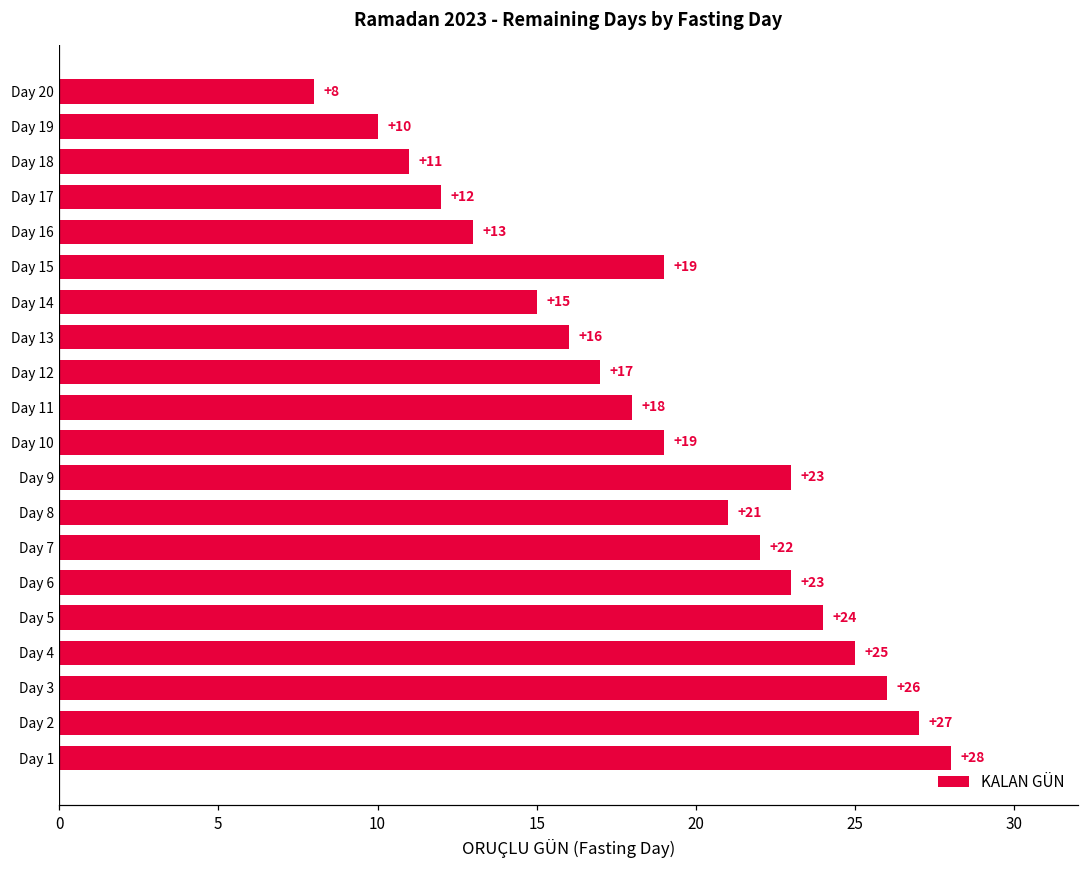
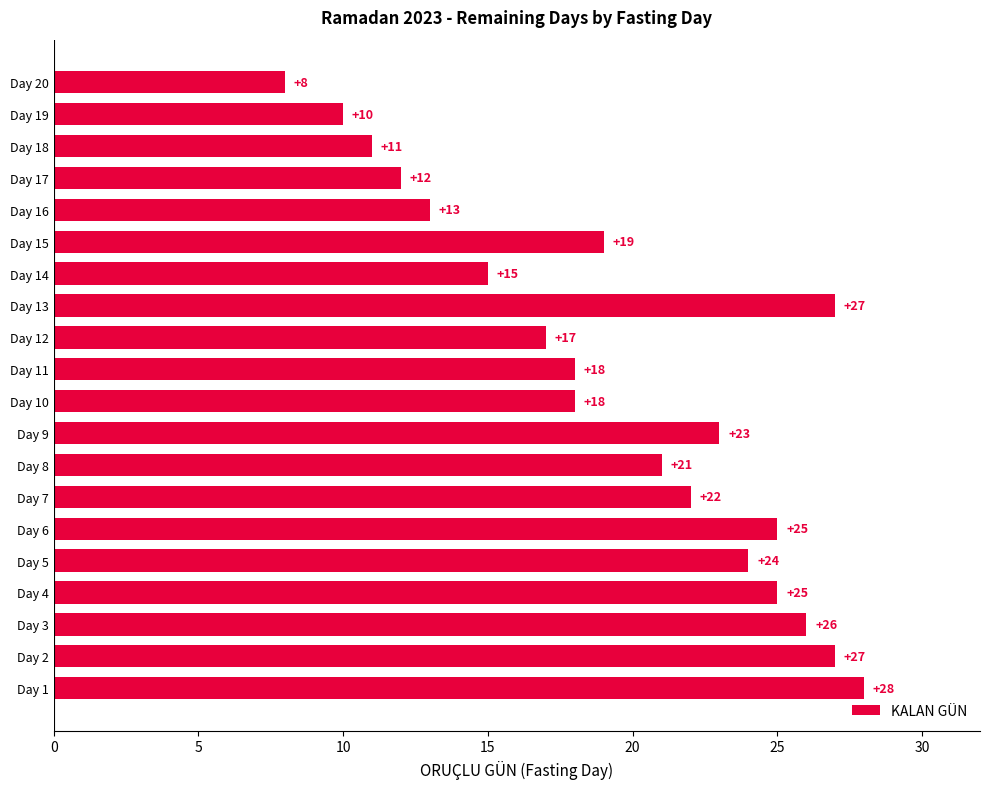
Day 13: +16 -> +27
Day 10: +19 -> +18
Day 6: +23 -> +25
